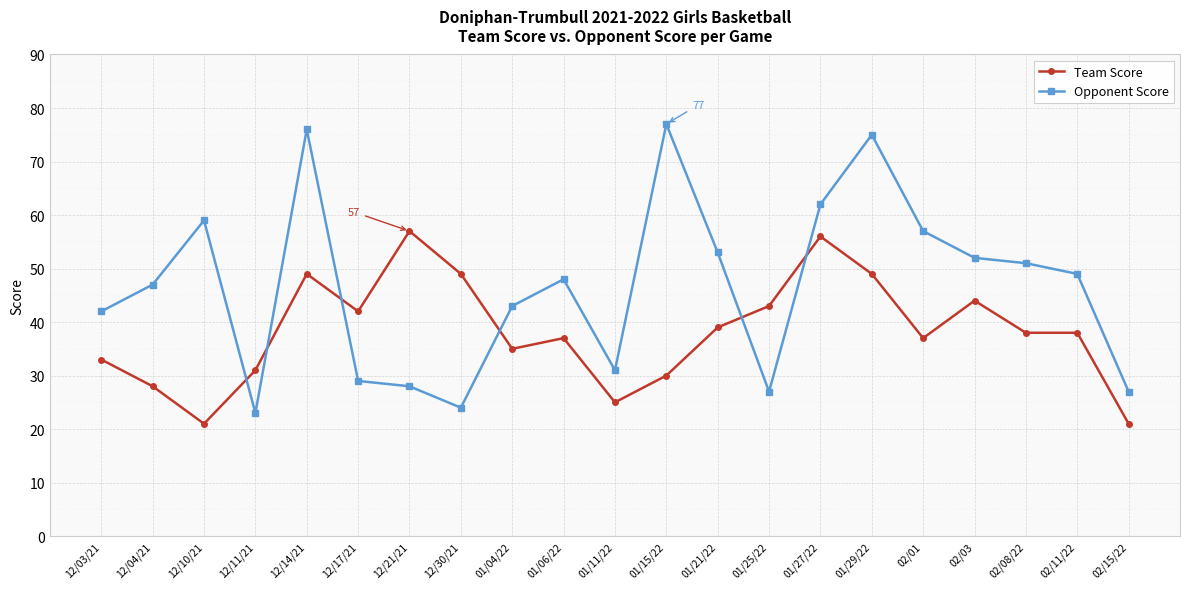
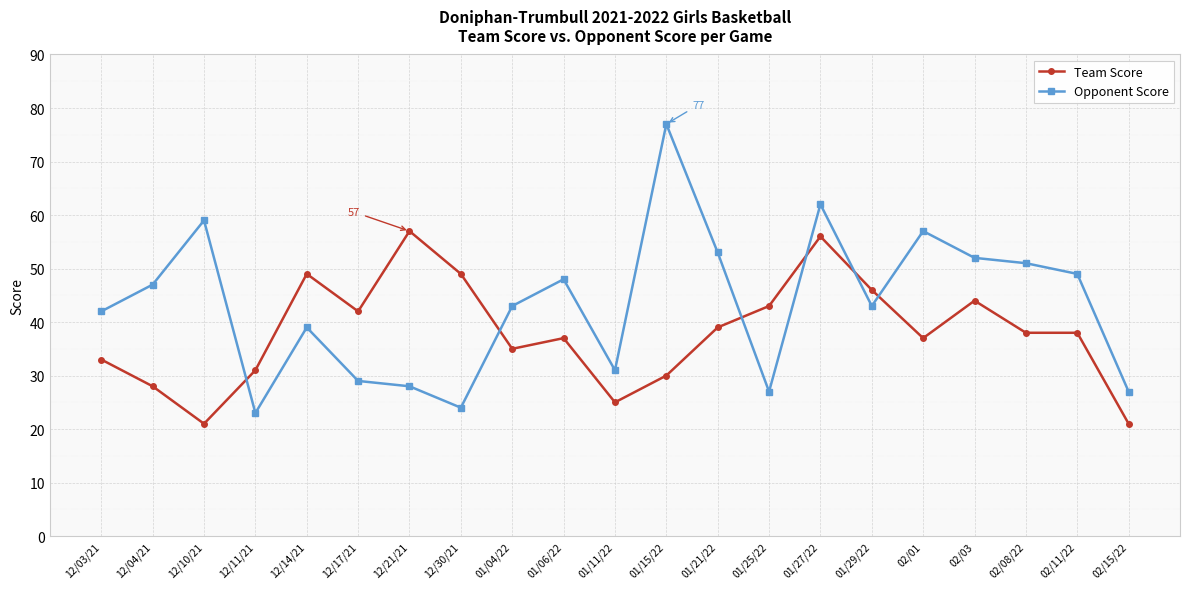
Opponent Score, 12/14/21: 76 -> 39
Team Score, 01/29/22: 49 -> 46
Opponent Score, 01/29/22: 75 -> 43
